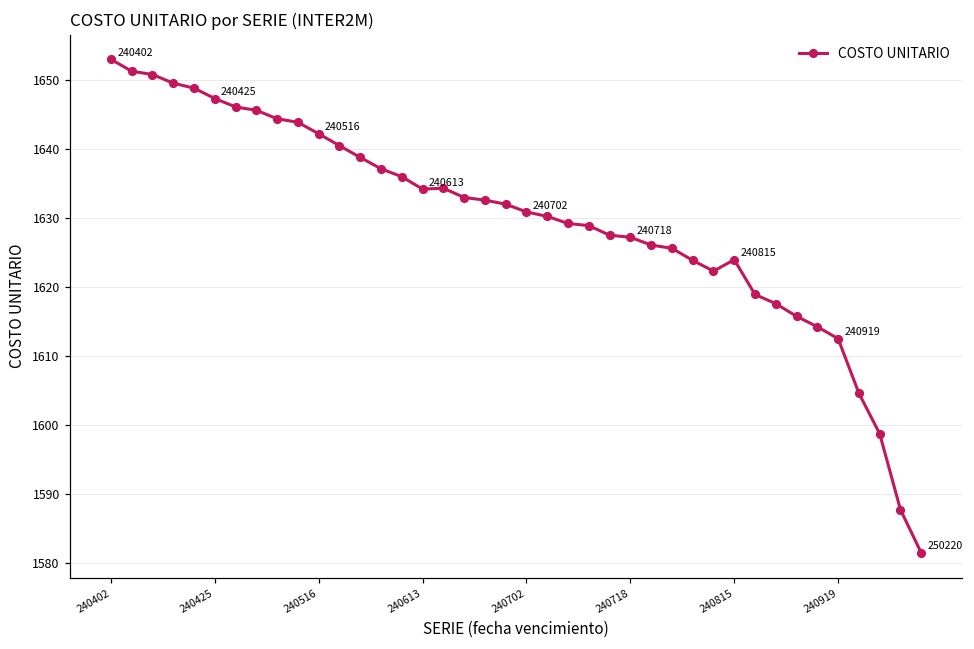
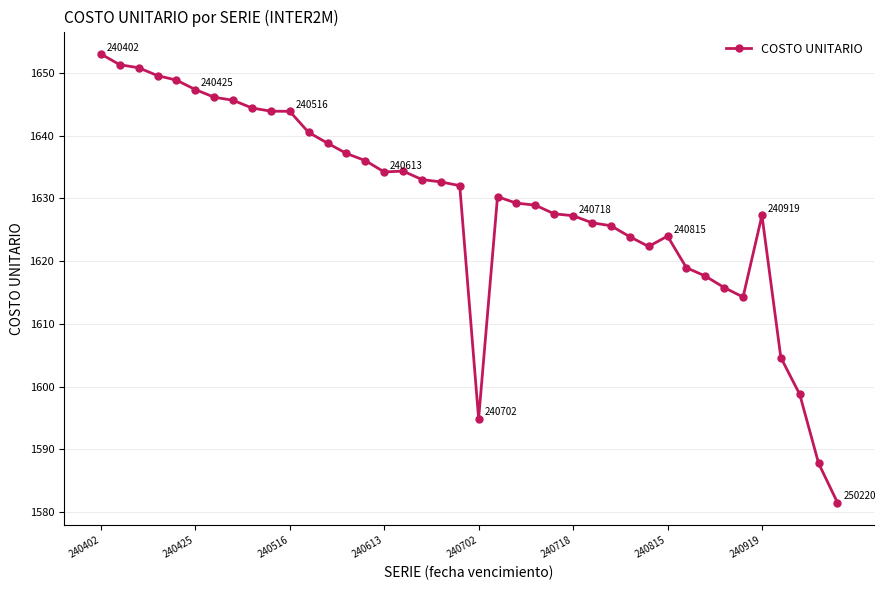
240516: 1642 -> 1644
240702: 1631 -> 1595
240919: 1613 -> 1627
